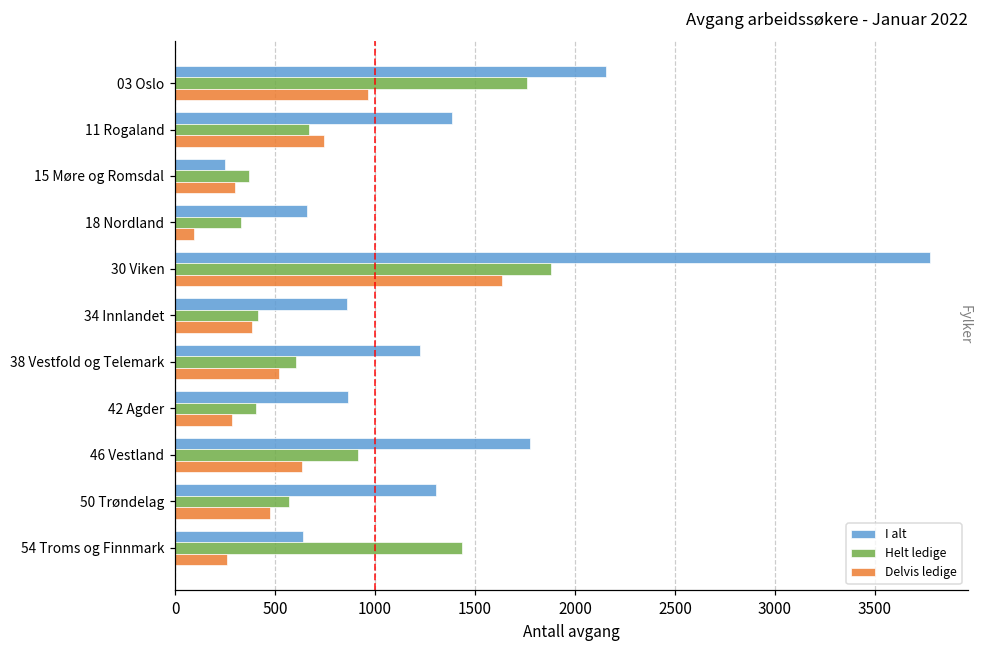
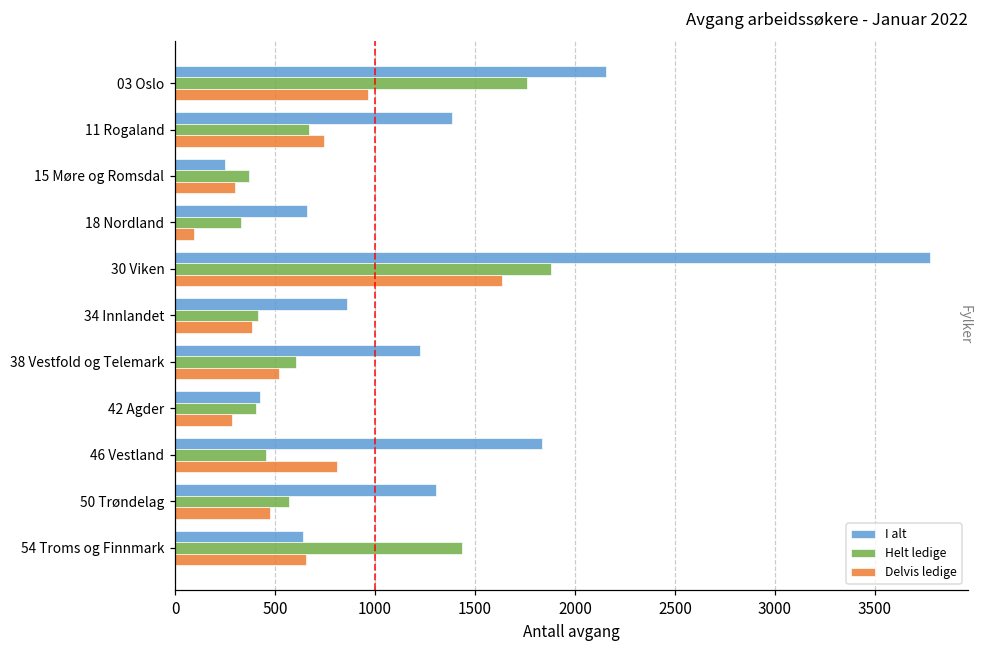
I alt, 42 Agder: 870 -> 430
I alt, 46 Vestland: 1780 -> 1840
Helt ledige, 46 Vestland: 920 -> 460
Delvis ledige, 46 Vestland: 630 -> 810
Delvis ledige, 54 Troms og Finnmark: 260 -> 650
